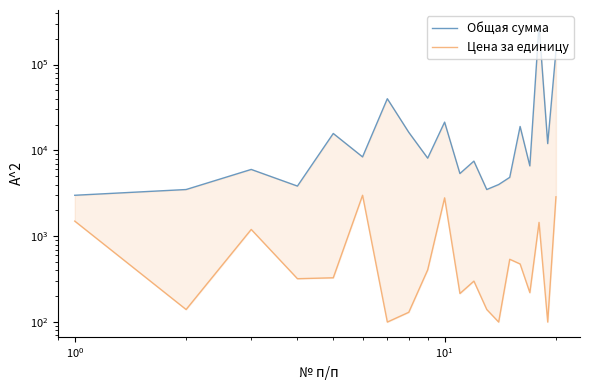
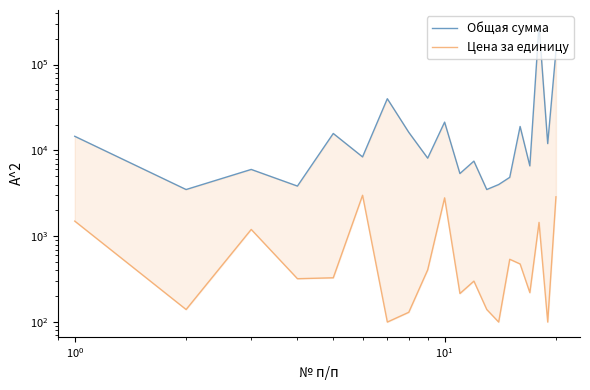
Общая сумма, 10^0: 3000 -> 15000
